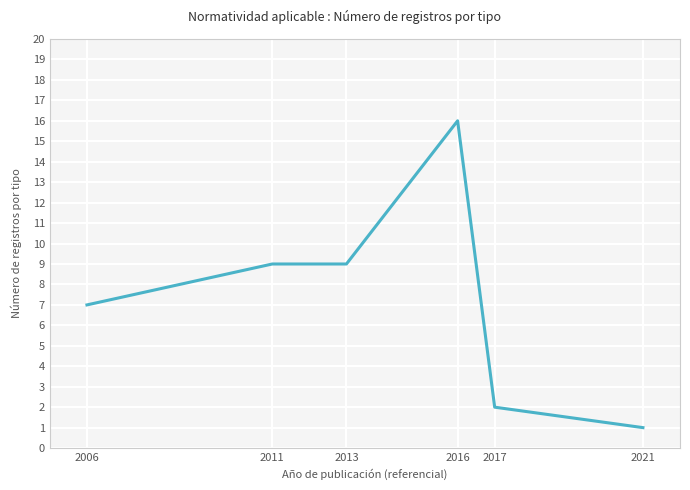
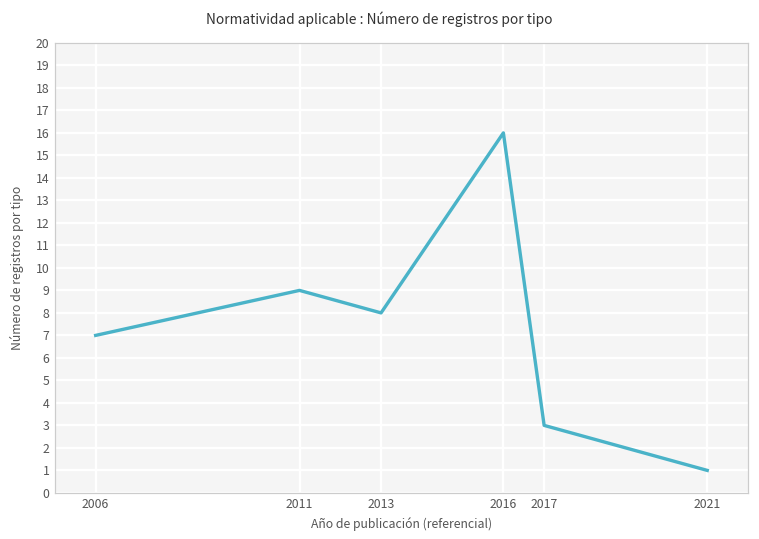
2013: 9 -> 8
2017: 2 -> 3
